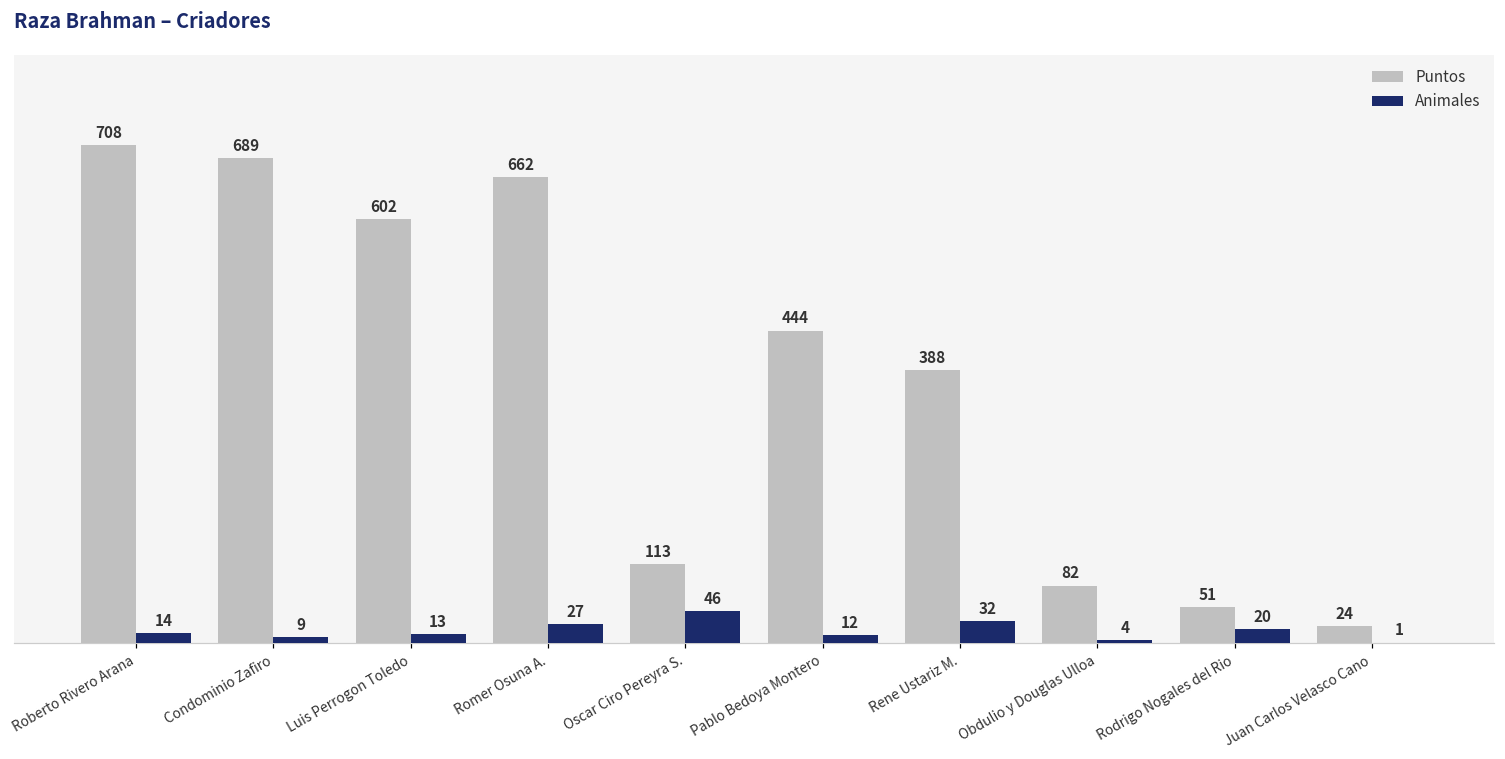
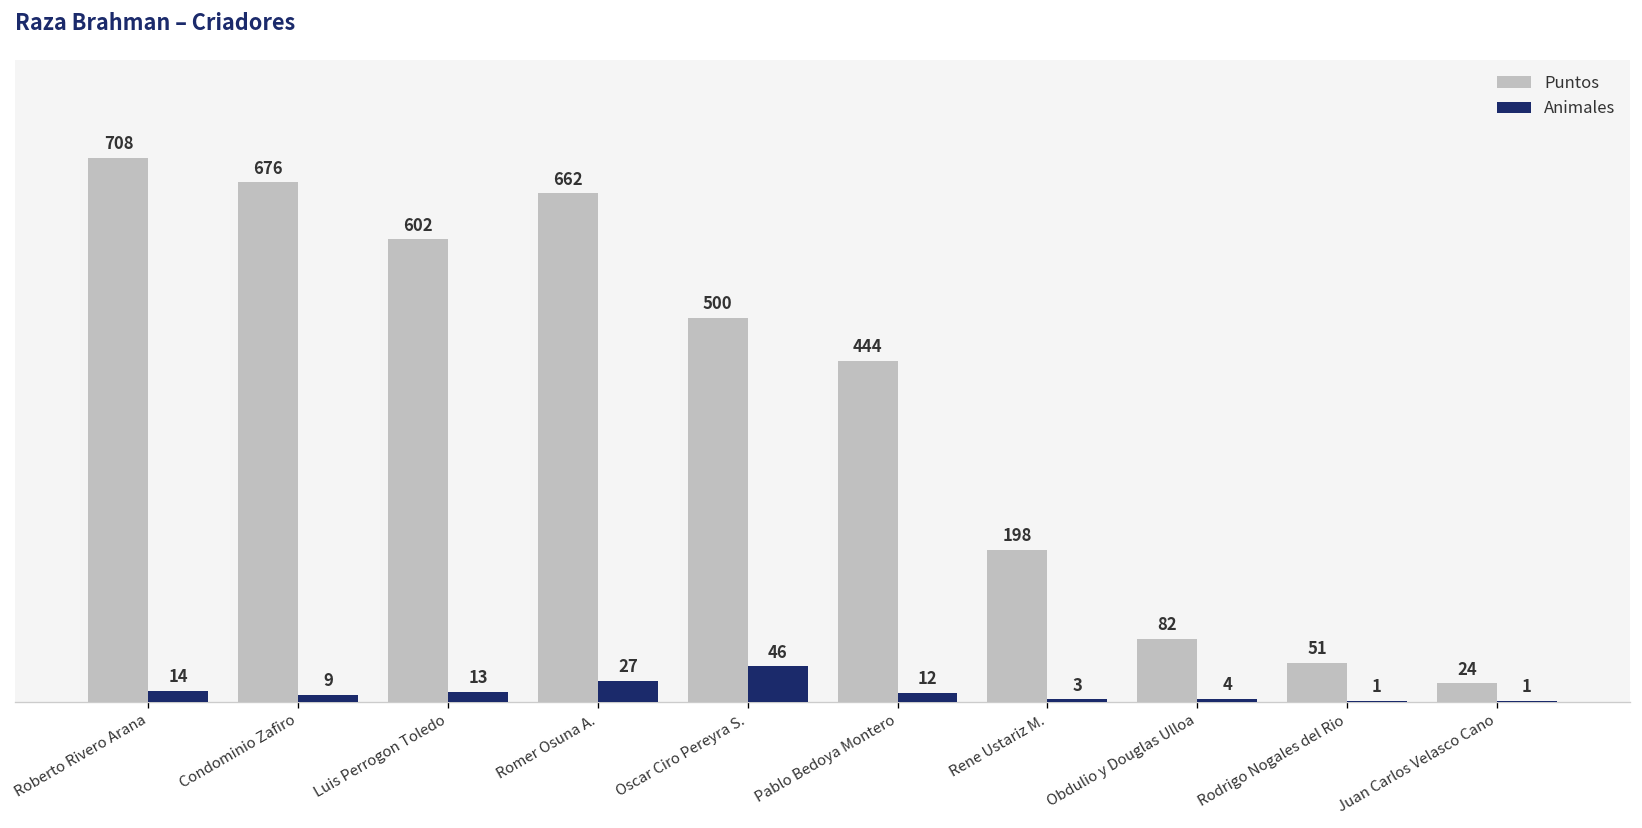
Puntos, Condominio Zafiro: 689 -> 676
Puntos, Oscar Ciro Pereyra S.: 113 -> 500
Puntos, Rene Ustariz M.: 388 -> 198
Animales, Rene Ustariz M.: 32 -> 3
Animales, Rodrigo Nogales del Rio: 20 -> 1
